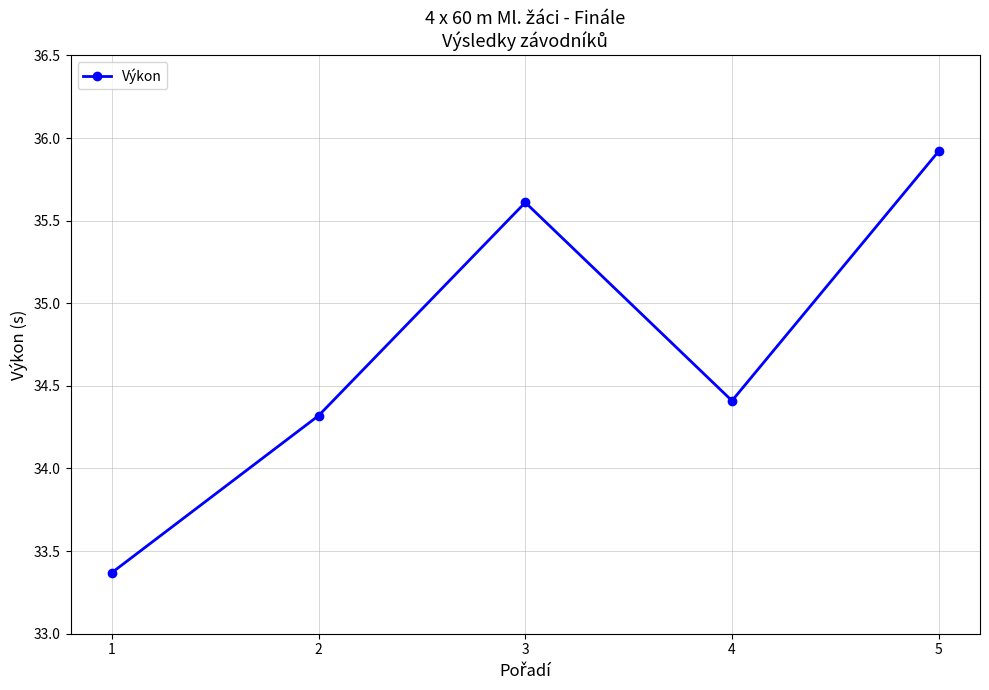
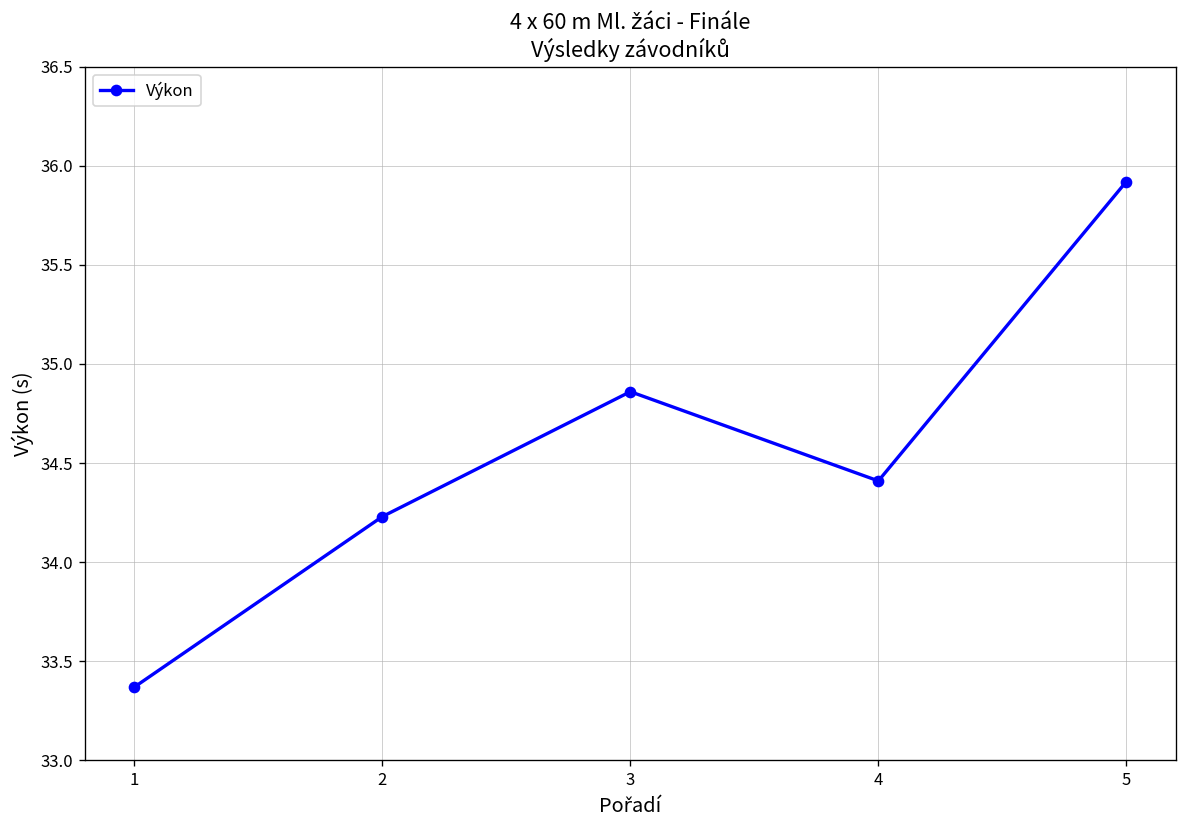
2: 34.32 -> 34.23
3: 35.61 -> 34.86
